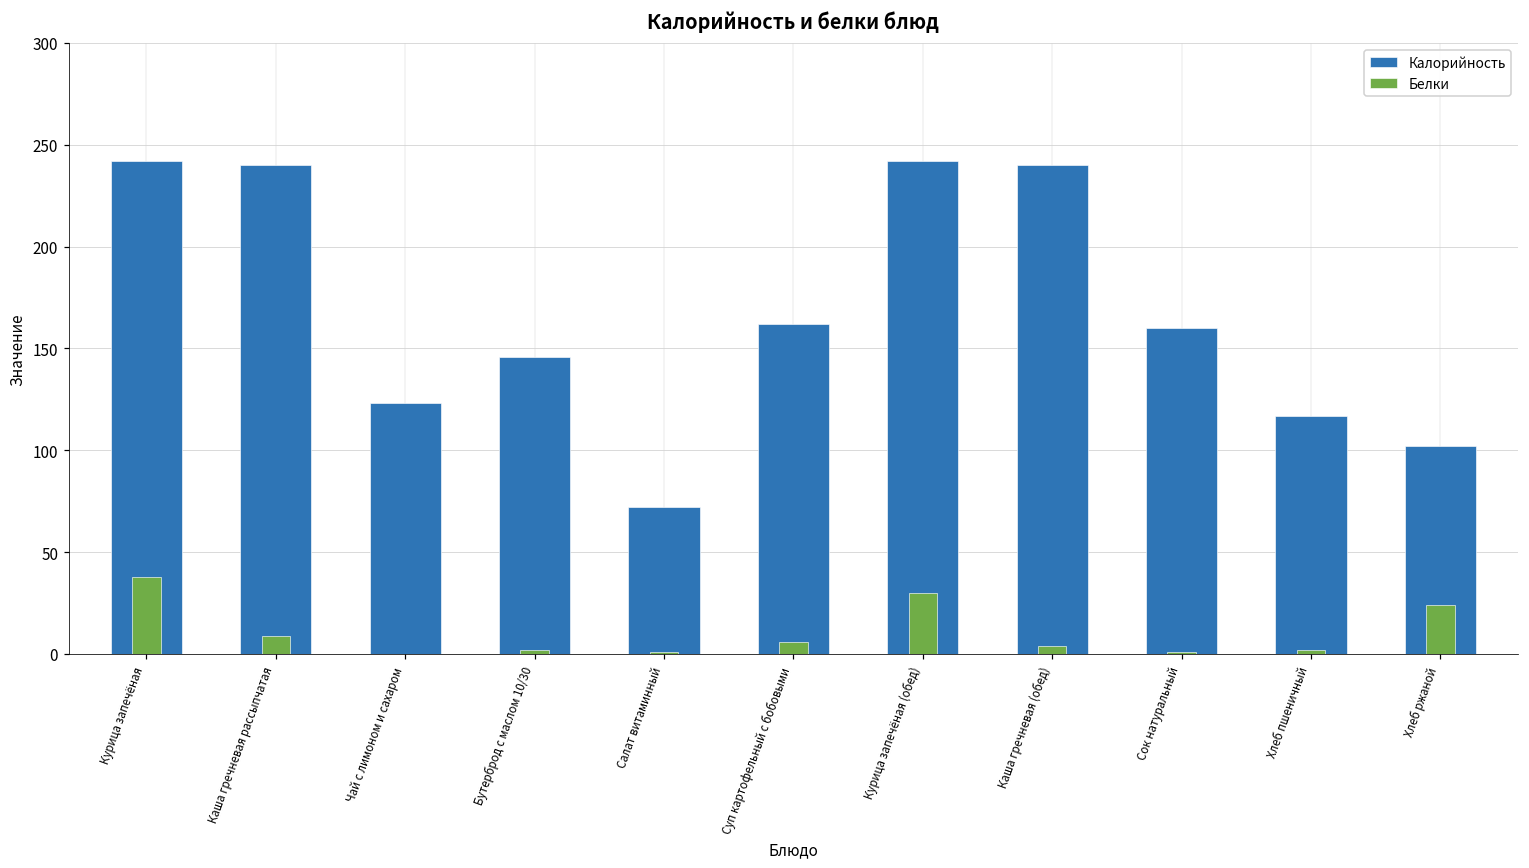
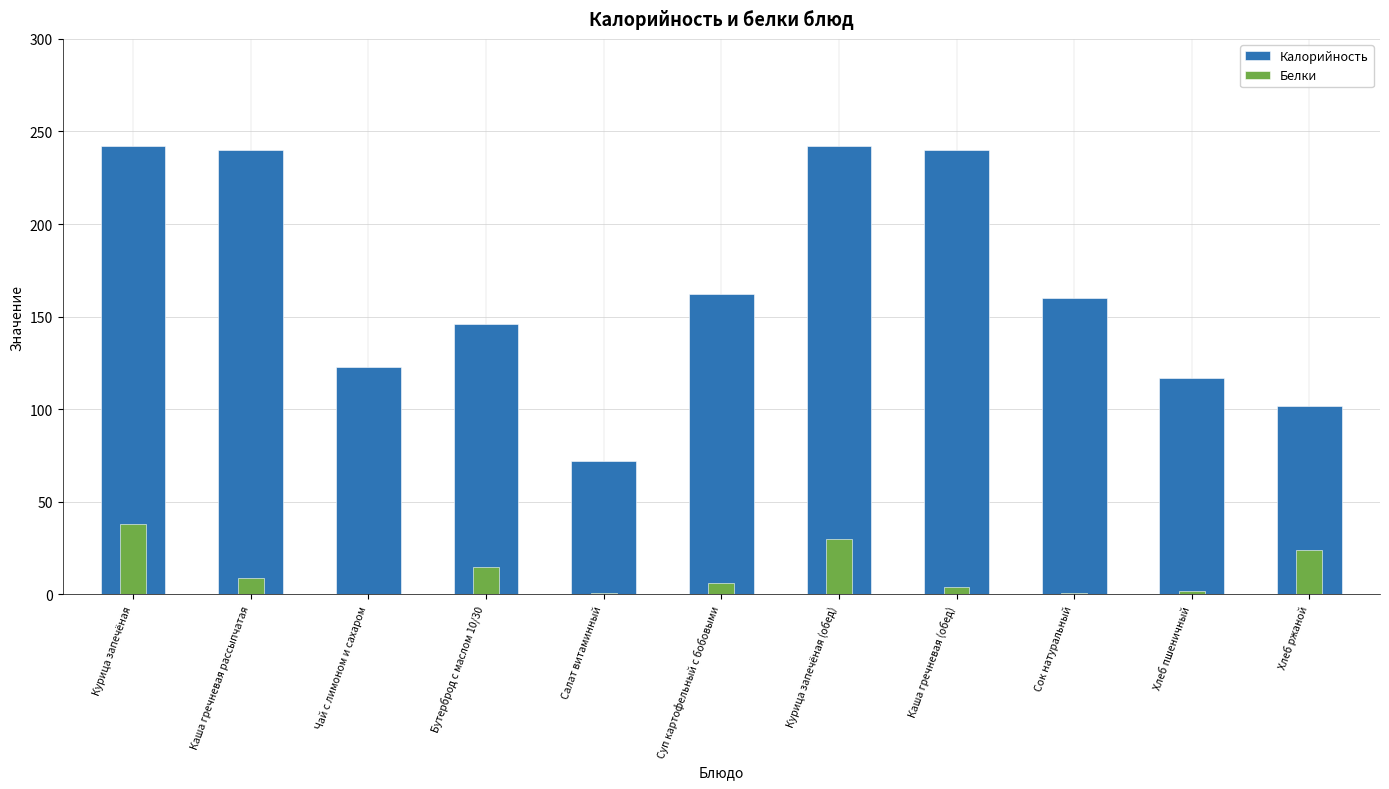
Белки, Бутерброд с маслом 10/30: 2 -> 15
